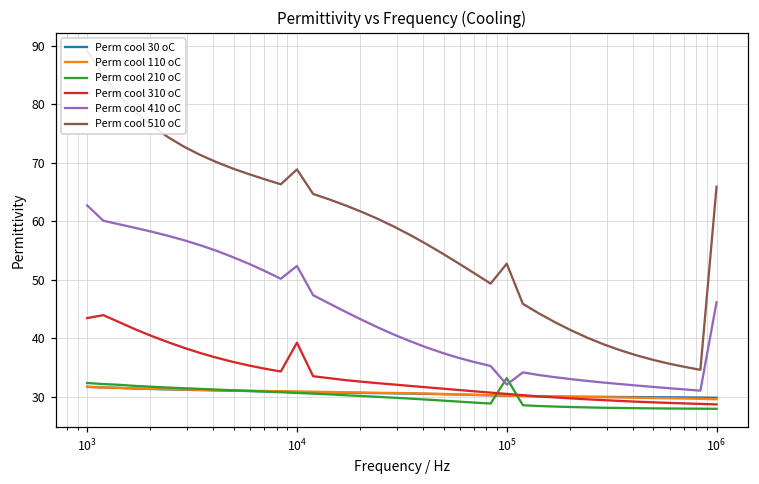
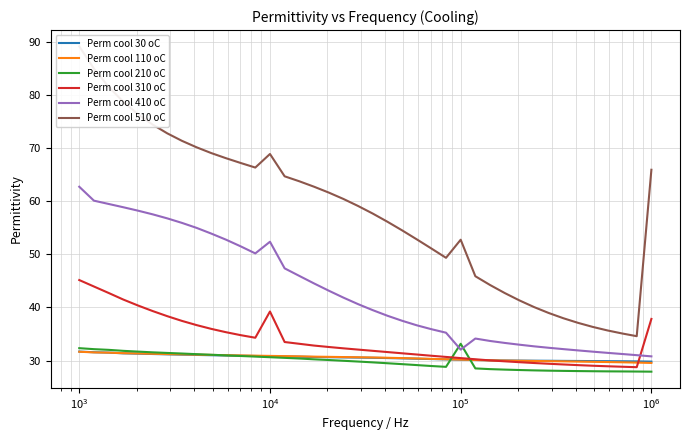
Perm cool 310 oC, 10^3: 43 -> 45
Perm cool 310 oC, 10^6: 29 -> 38
Perm cool 410 oC, 10^6: 46 -> 31
